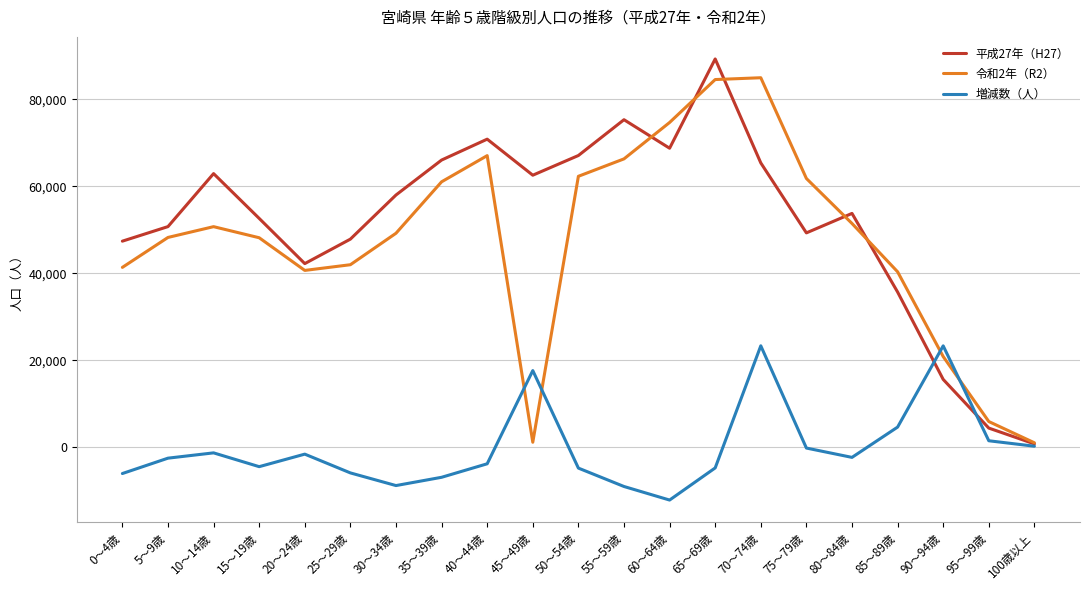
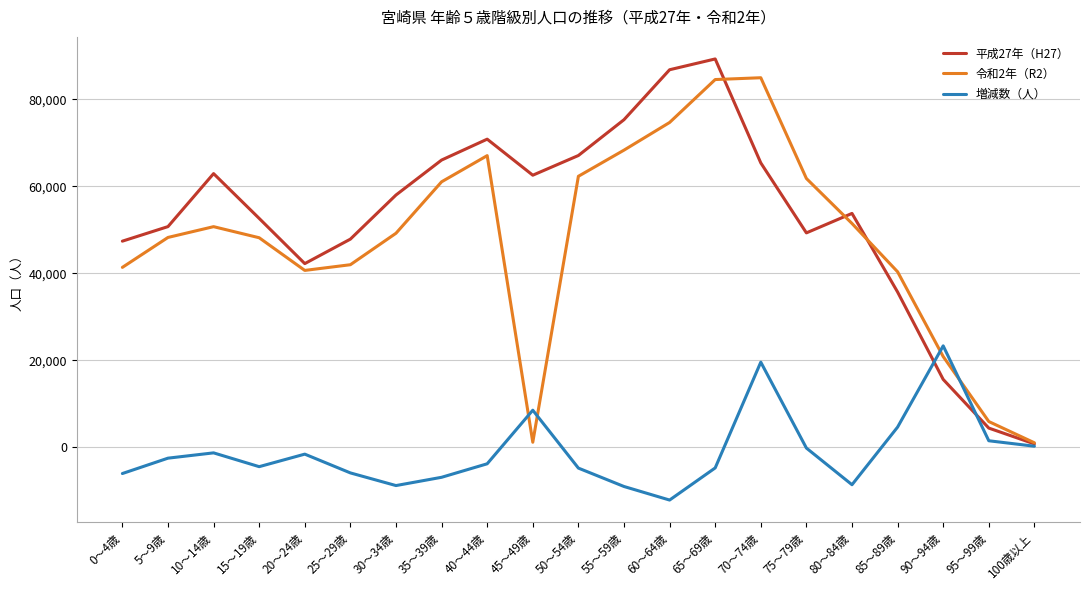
増減数（人）, 45～49歳: 18,000 -> 9,000
令和2年（R2）, 55～59歳: 66,000 -> 68,000
平成27年（H27）, 60～64歳: 69,000 -> 87,000
増減数（人）, 70～74歳: 23,000 -> 20,000
増減数（人）, 80～84歳: -2,000 -> -9,000
